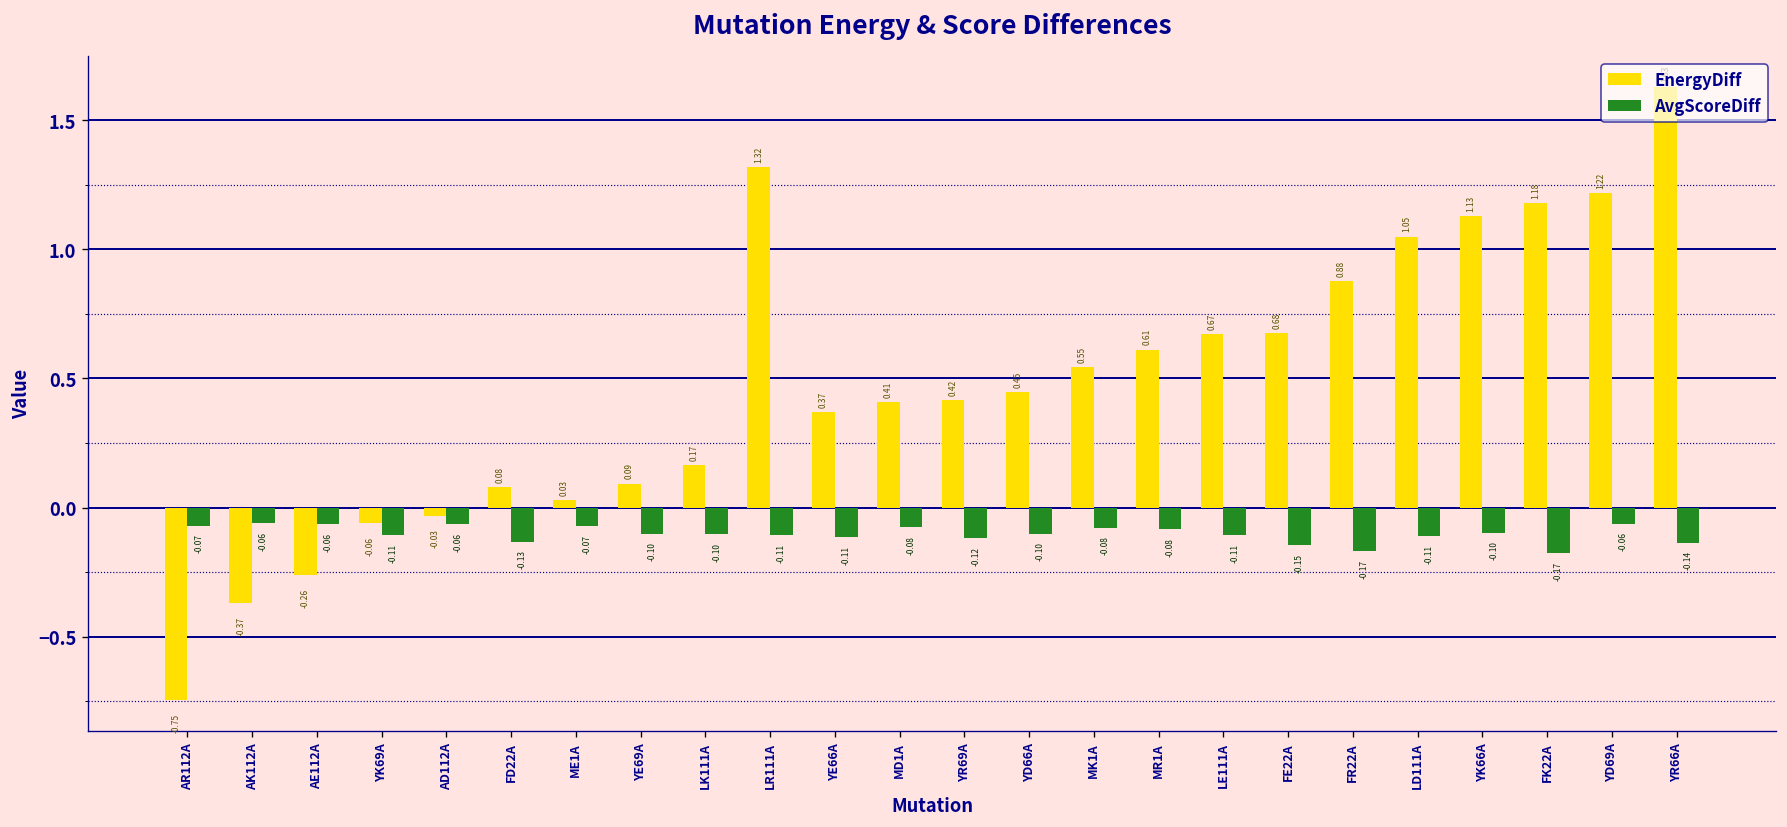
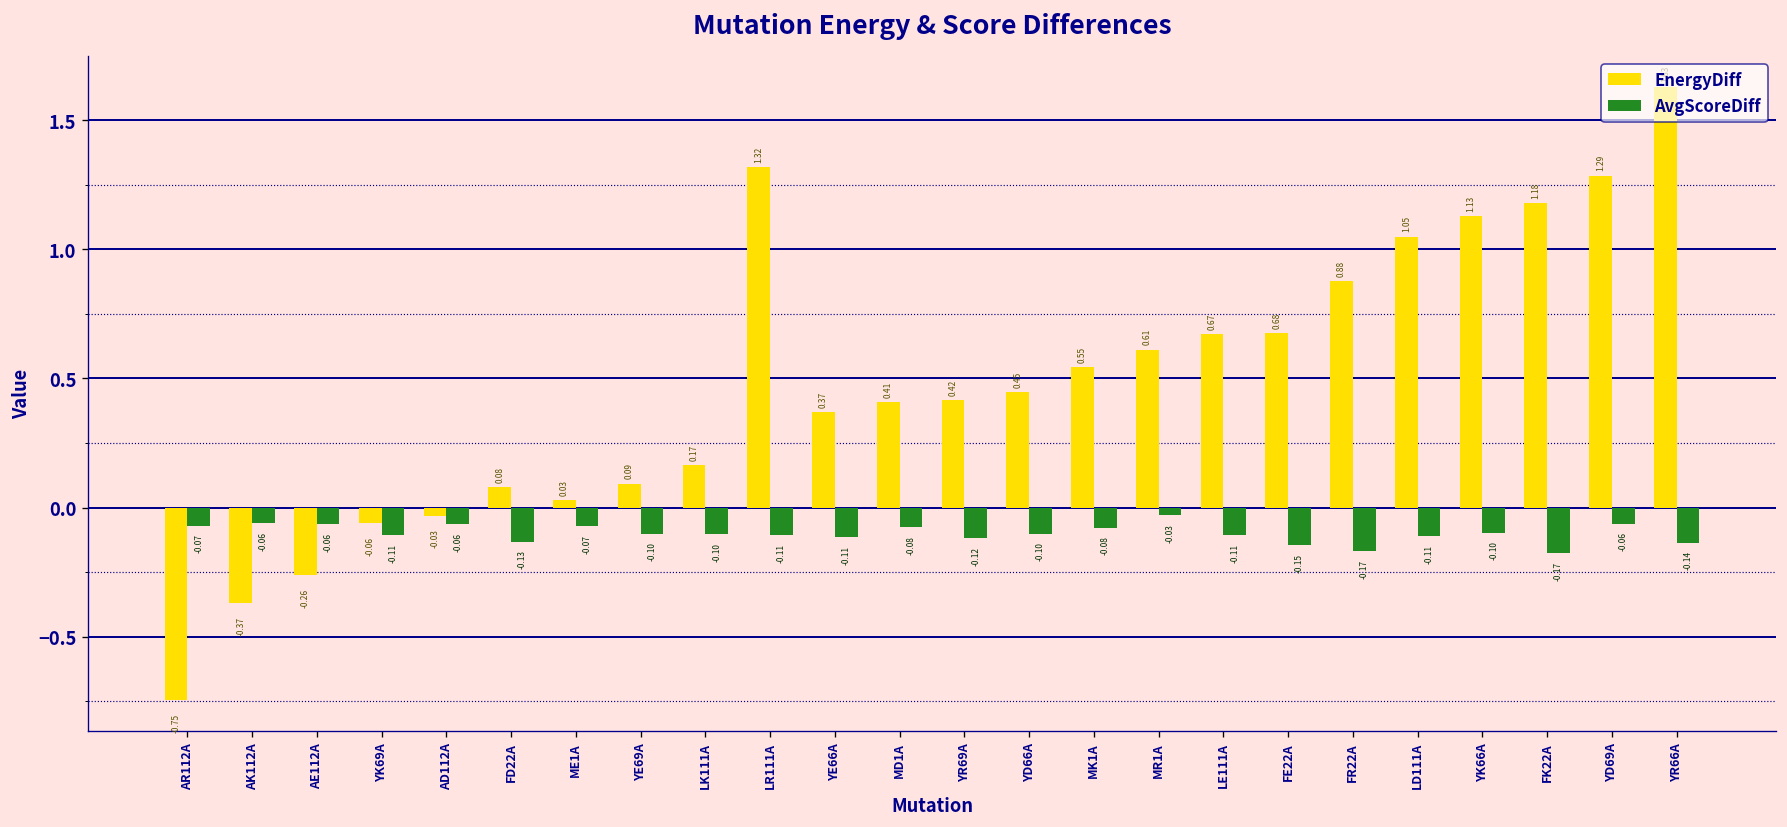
AvgScoreDiff, MR1A: -0.08 -> -0.03
EnergyDiff, YD69A: 1.22 -> 1.29
